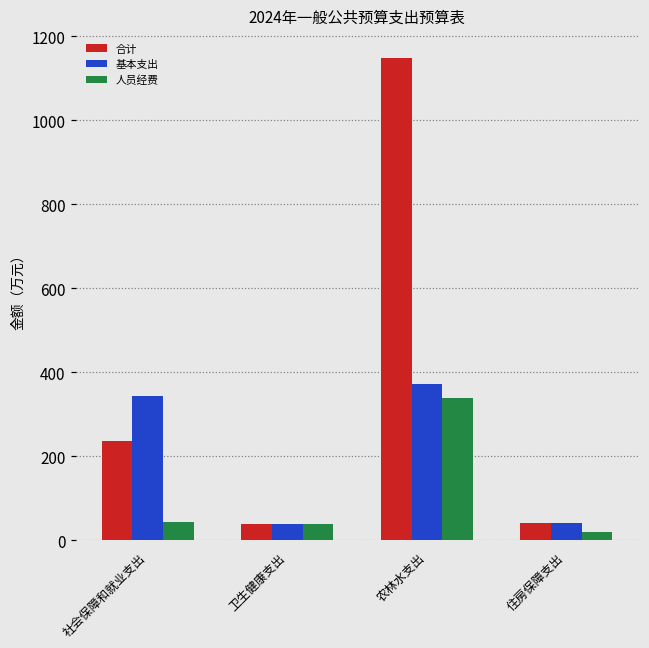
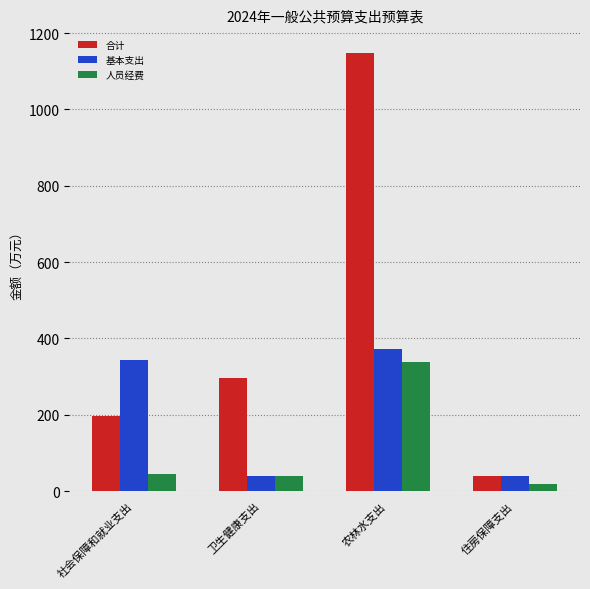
合计, 社会保障和就业支出: 240 -> 200
合计, 卫生健康支出: 40 -> 300
